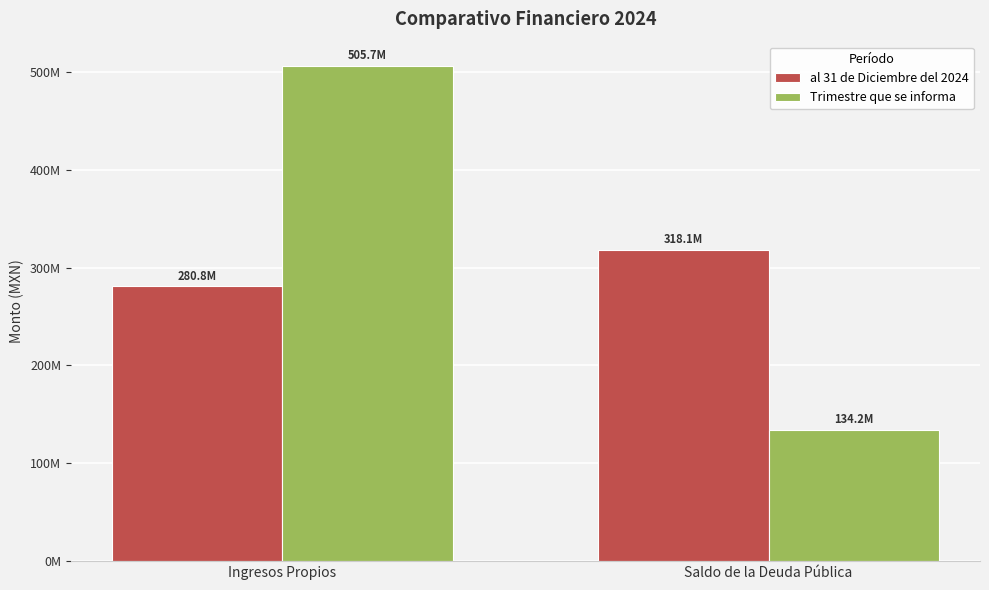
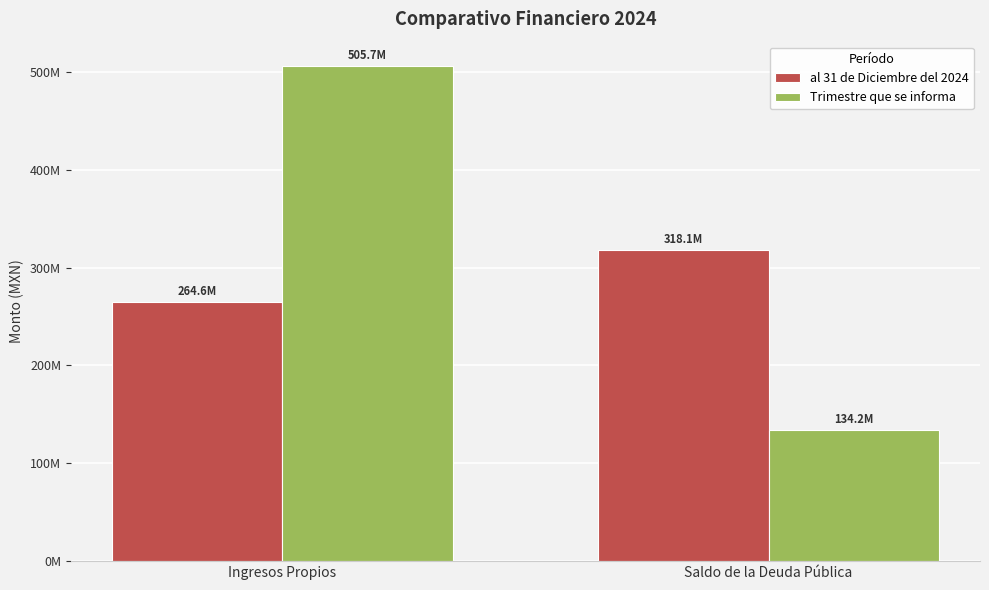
al 31 de Diciembre del 2024, Ingresos Propios: 280.8M -> 264.6M
